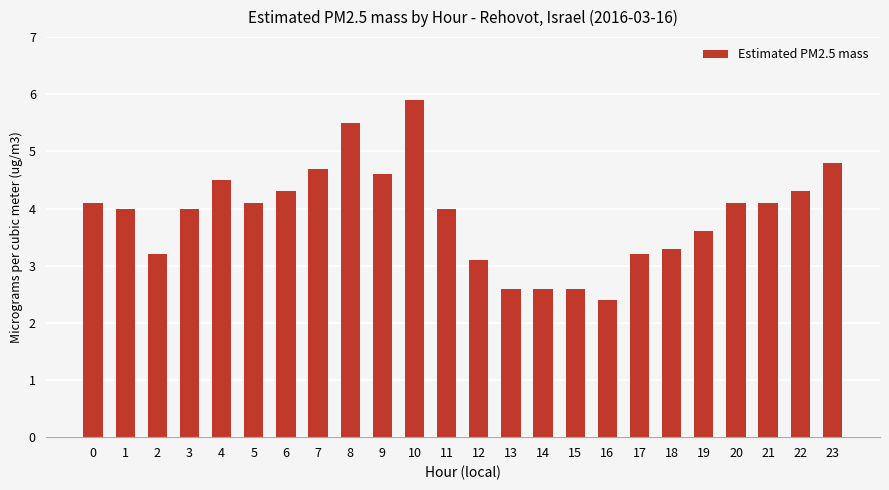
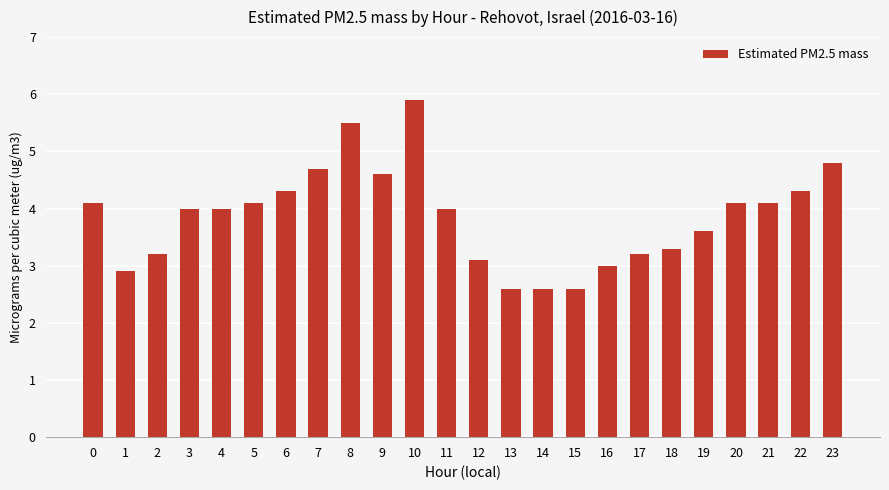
1: 4.0 -> 2.9
4: 4.5 -> 4.0
16: 2.4 -> 3.0
